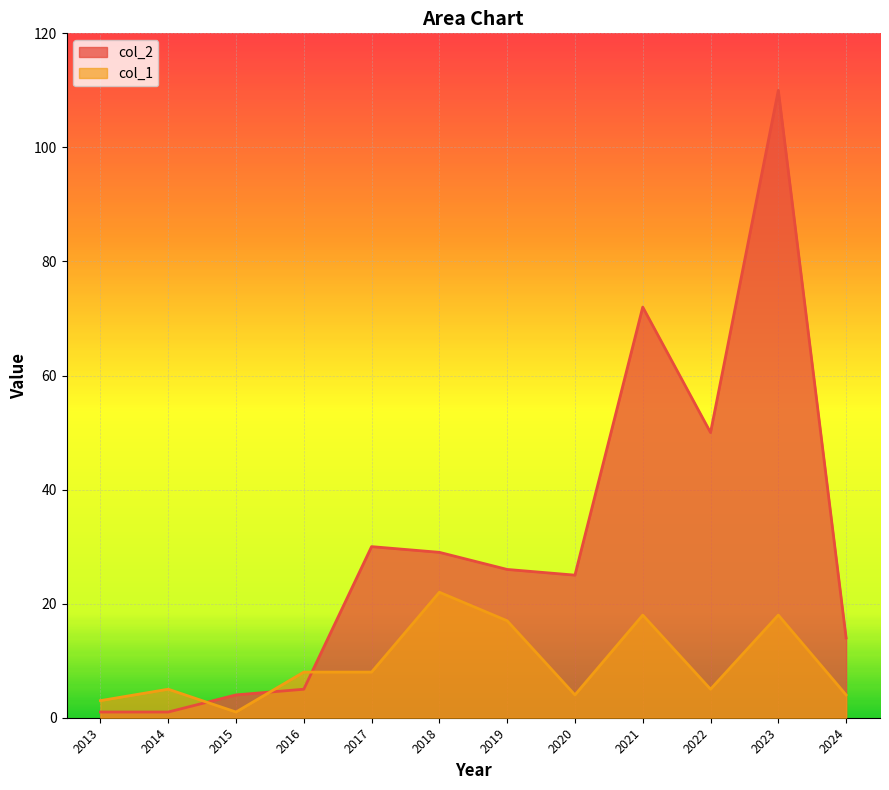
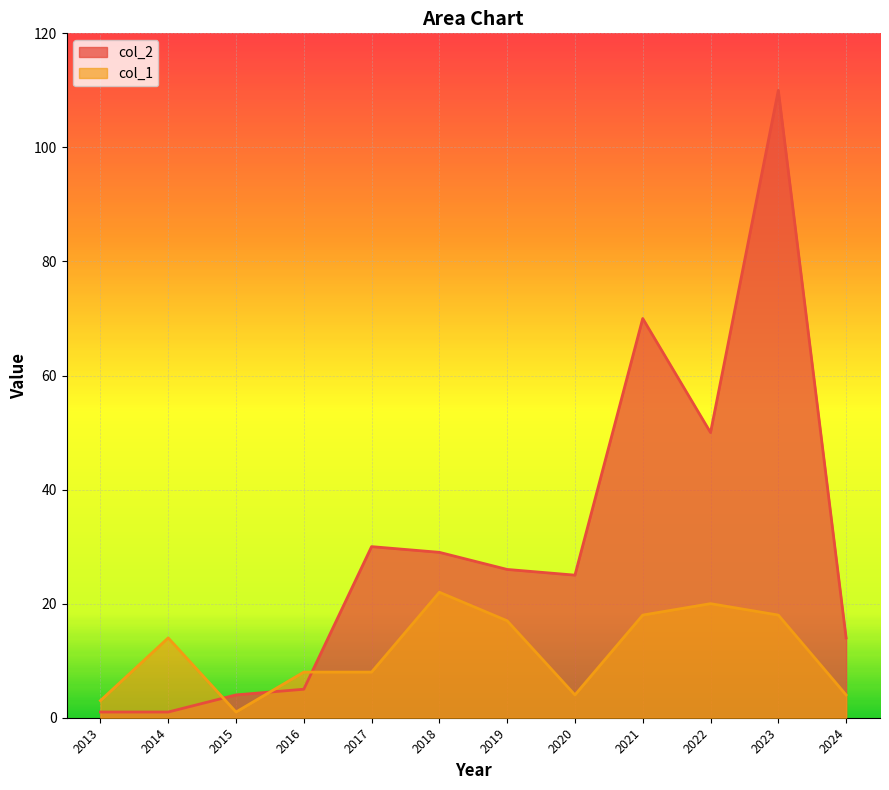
col_1, 2014: 5 -> 14
col_2, 2021: 72 -> 70
col_1, 2022: 5 -> 20
